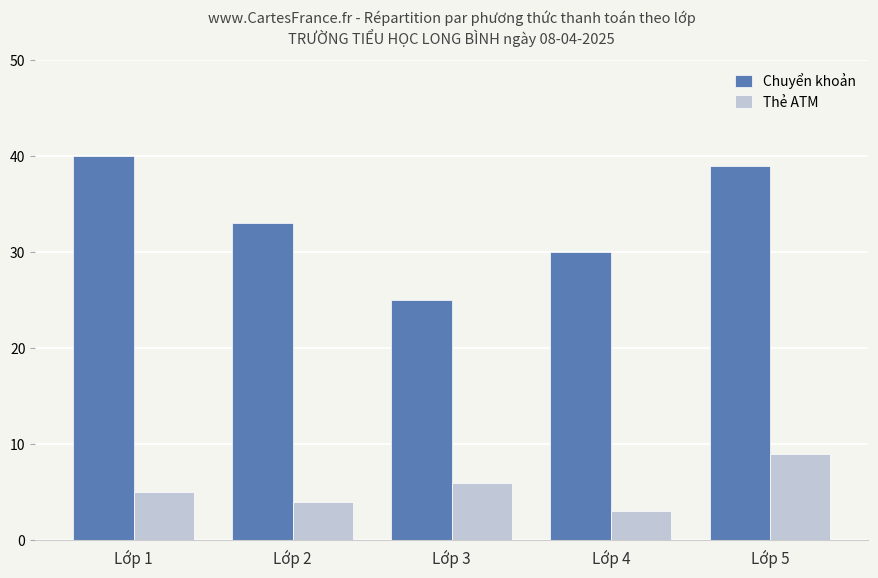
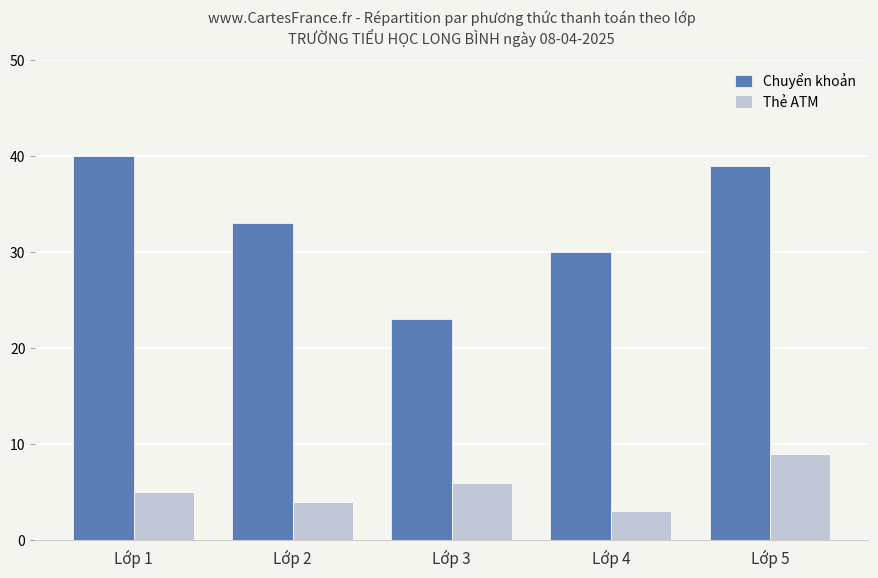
Chuyển khoản, Lớp 3: 25 -> 23
